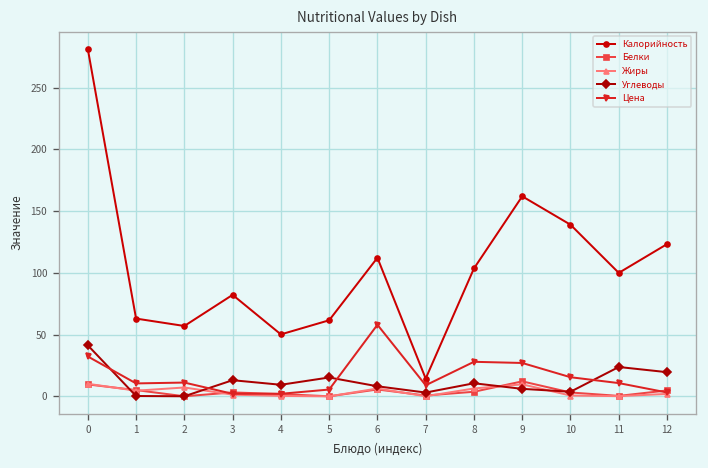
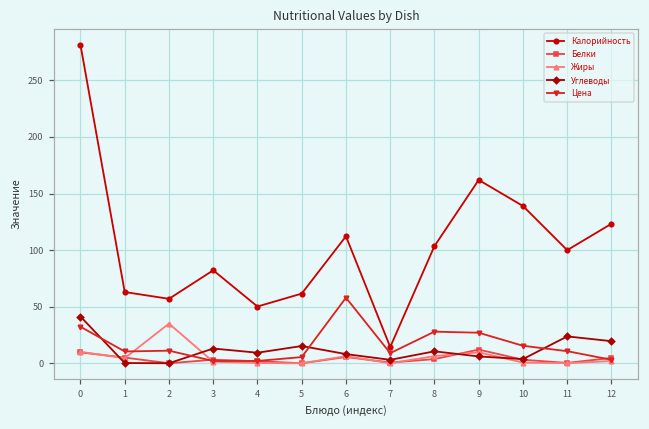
Жиры, 2: 7 -> 35
